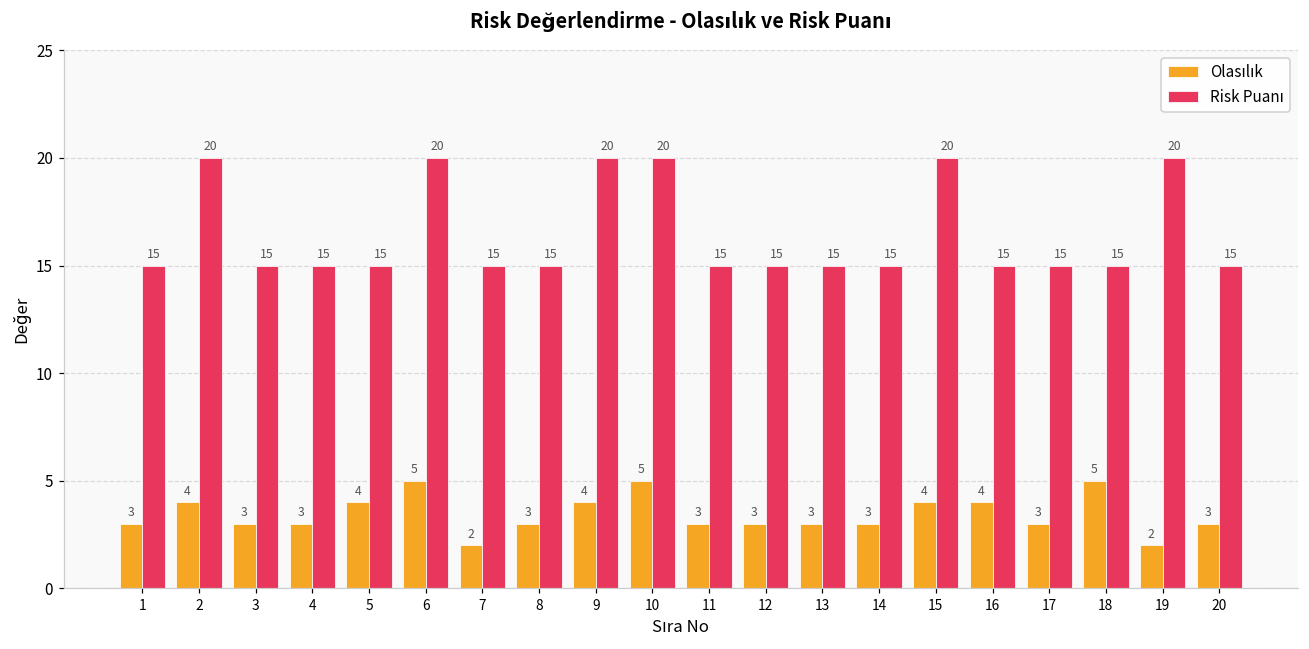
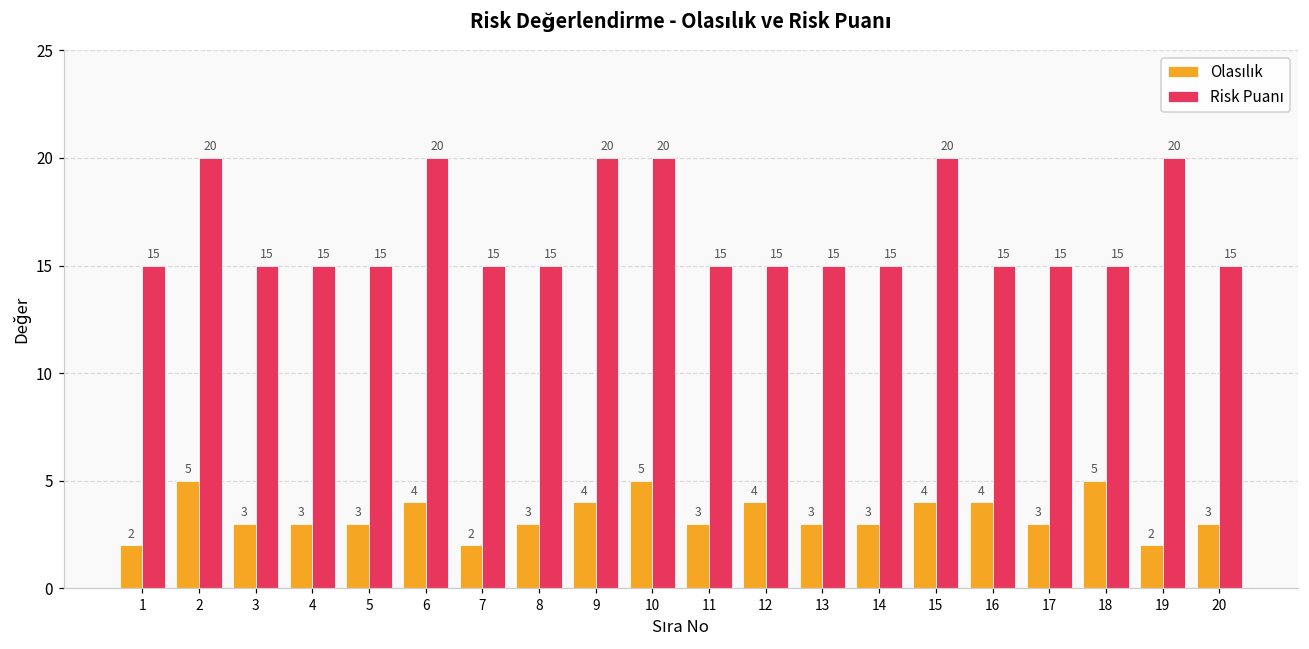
Olasılık, 1: 3 -> 2
Olasılık, 2: 4 -> 5
Olasılık, 5: 4 -> 3
Olasılık, 6: 5 -> 4
Olasılık, 12: 3 -> 4
